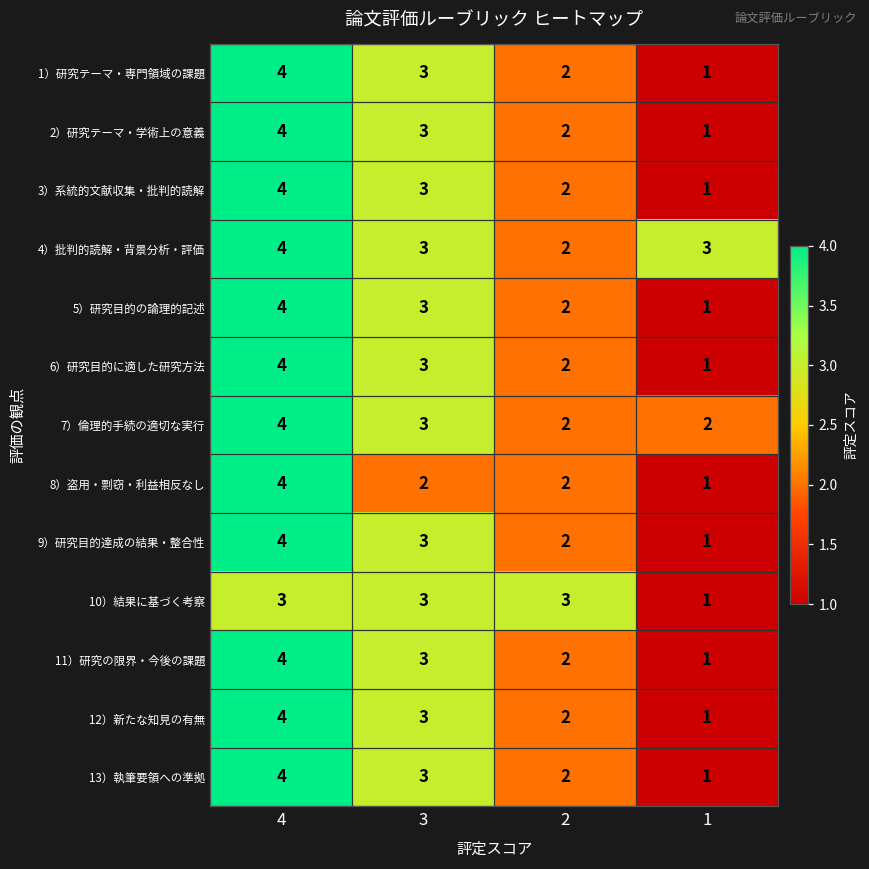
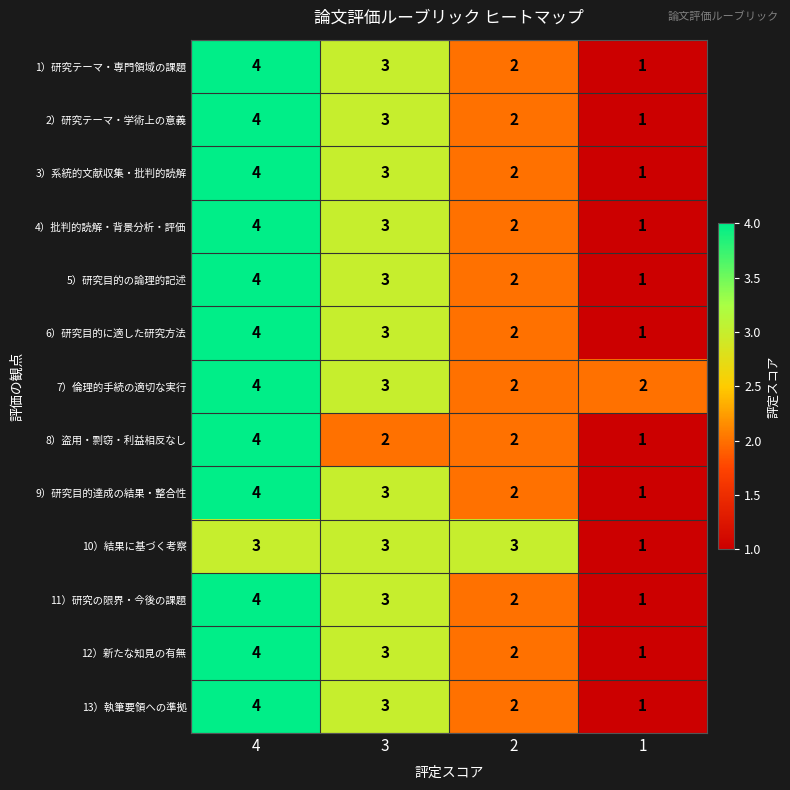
4）批判的読解・背景分析・評価, 1: 3 -> 1
